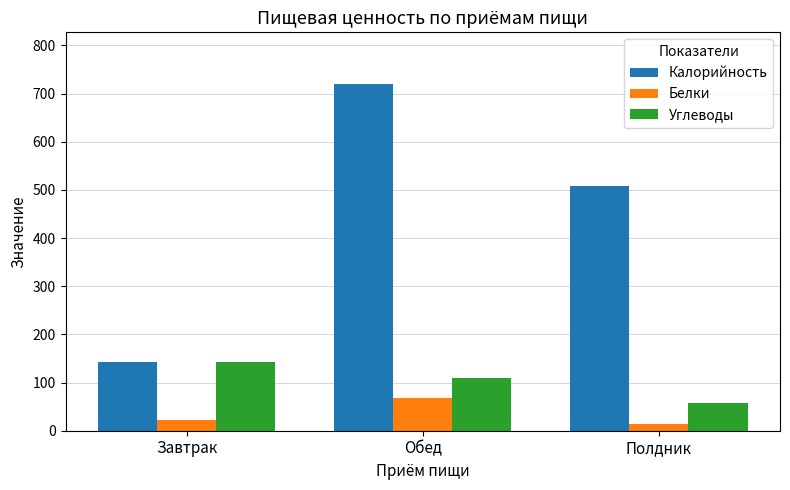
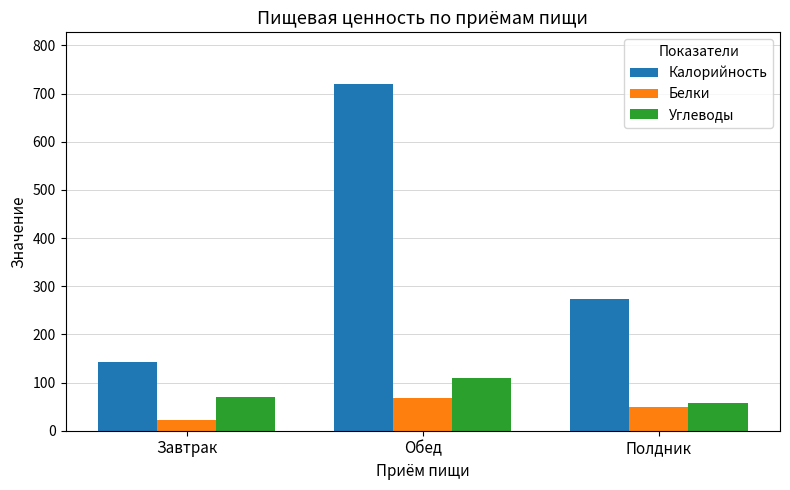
Углеводы, Завтрак: 140 -> 70
Калорийность, Полдник: 510 -> 270
Белки, Полдник: 10 -> 50
